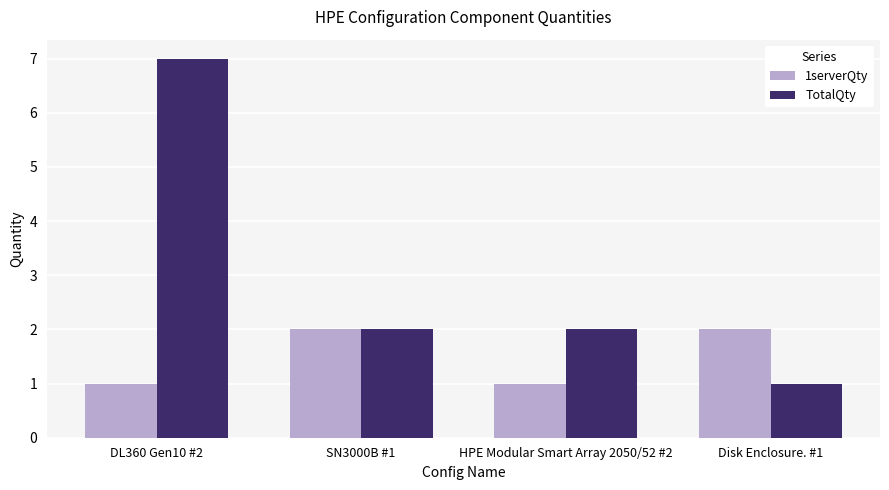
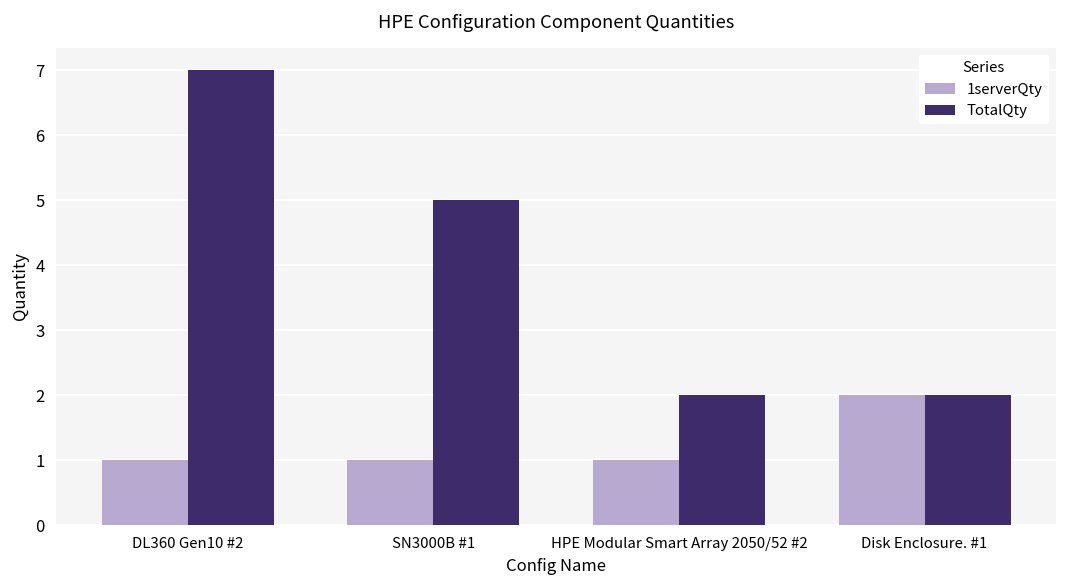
1serverQty, SN3000B #1: 2 -> 1
TotalQty, SN3000B #1: 2 -> 5
TotalQty, Disk Enclosure. #1: 1 -> 2
